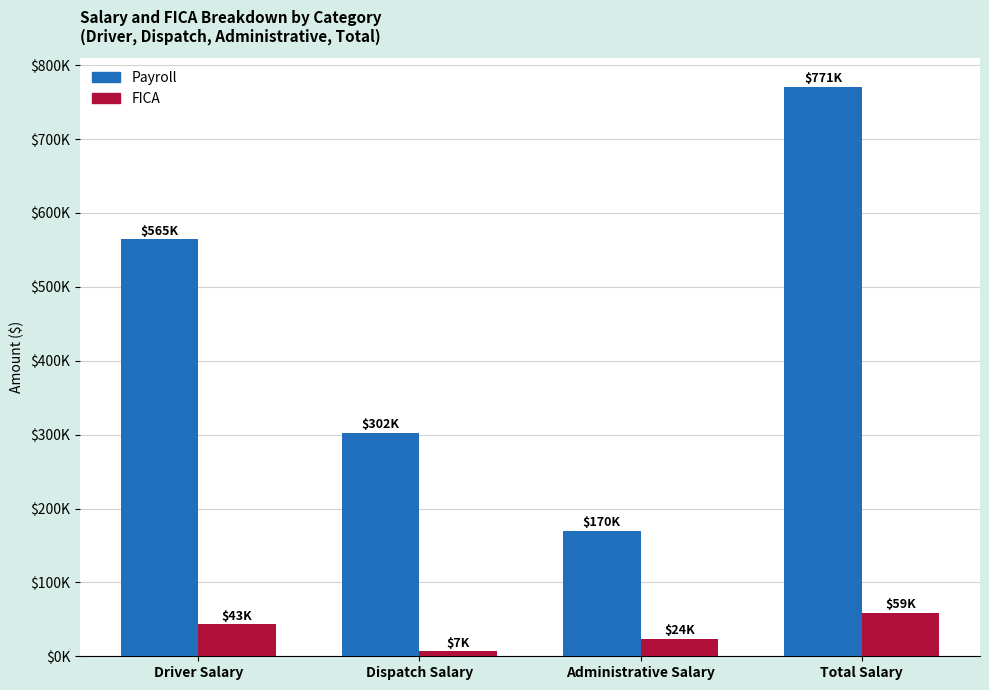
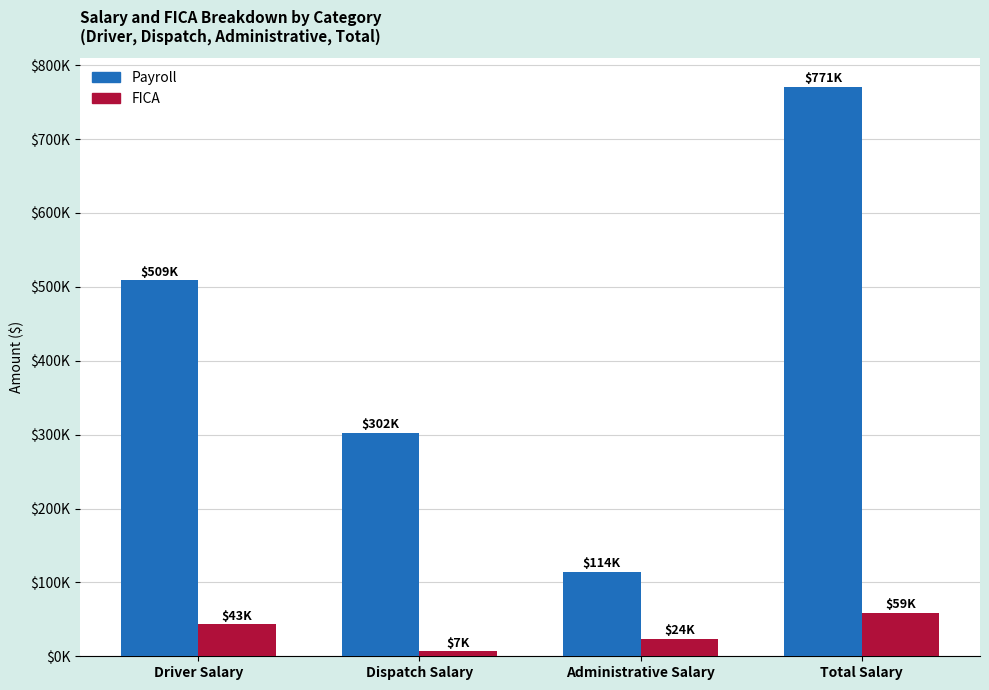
Payroll, Driver Salary: $565K -> $509K
Payroll, Administrative Salary: $170K -> $114K
